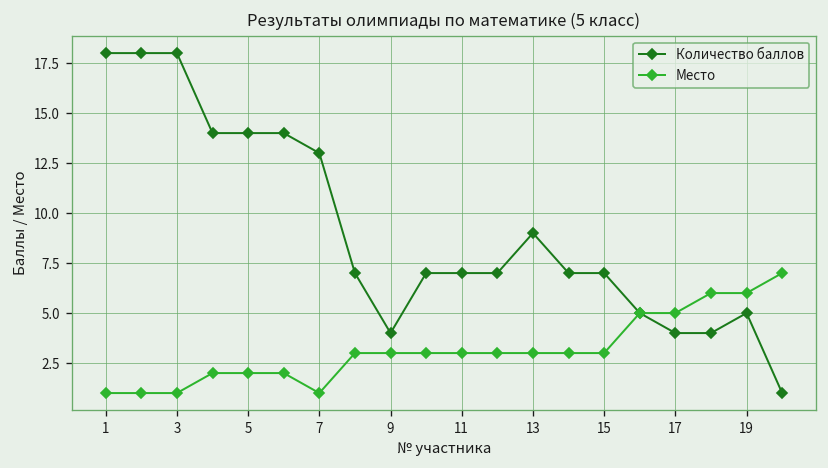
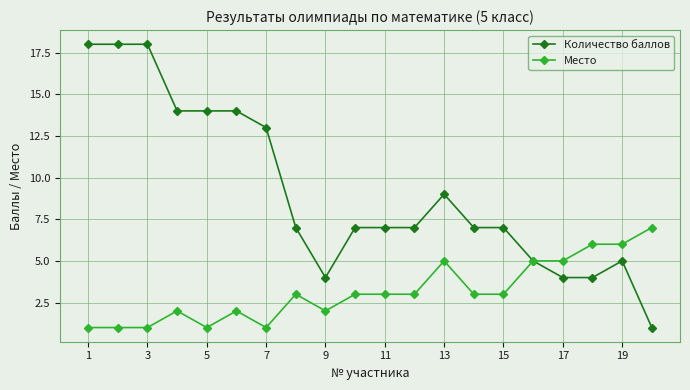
Место, 5: 2 -> 1
Место, 9: 3 -> 2
Место, 13: 3 -> 5
